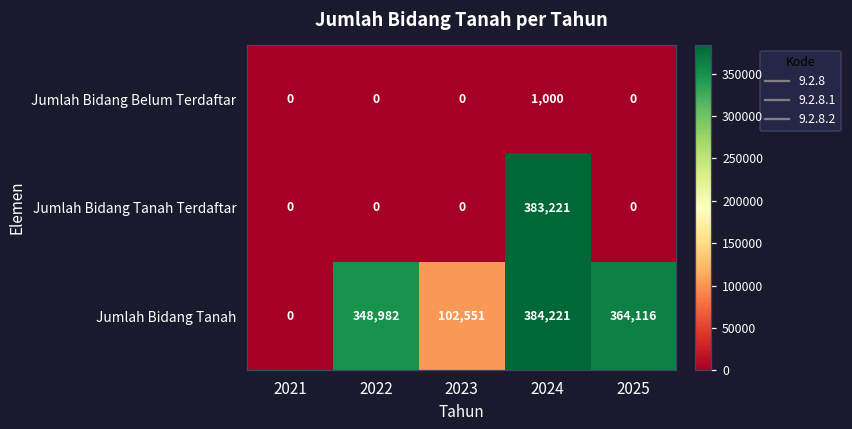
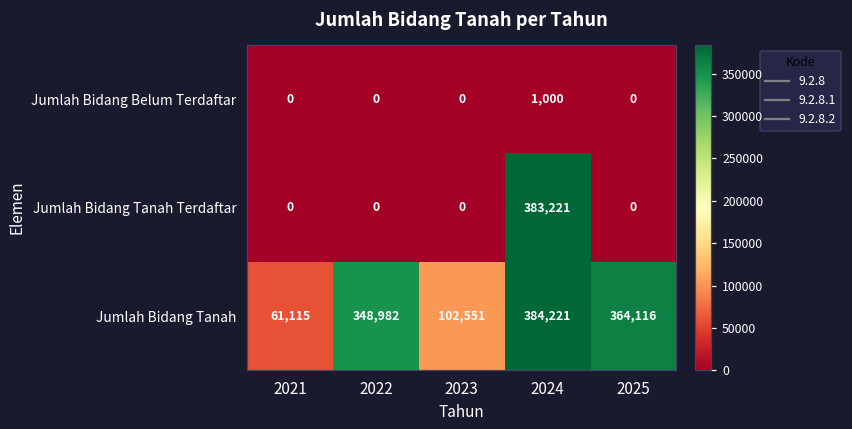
Jumlah Bidang Tanah, 2021: 0 -> 61,115
